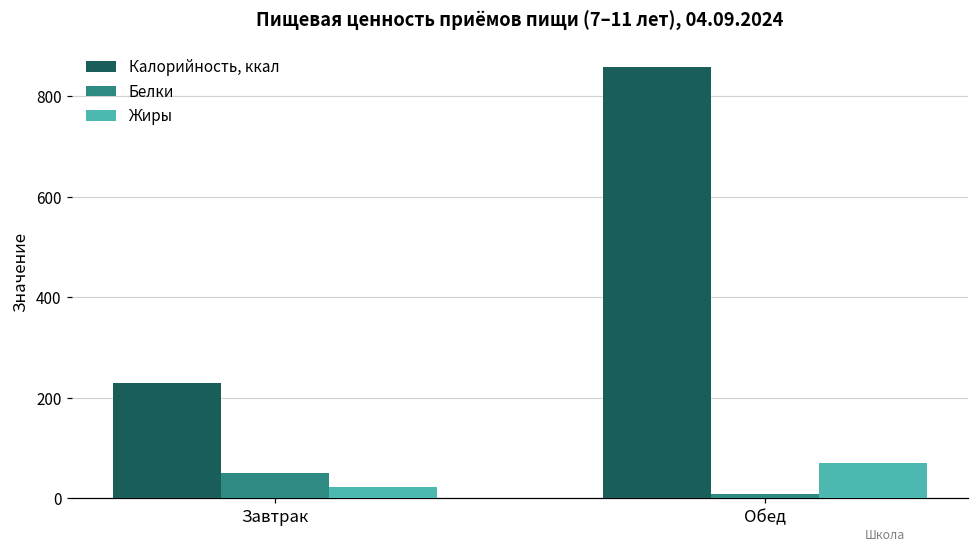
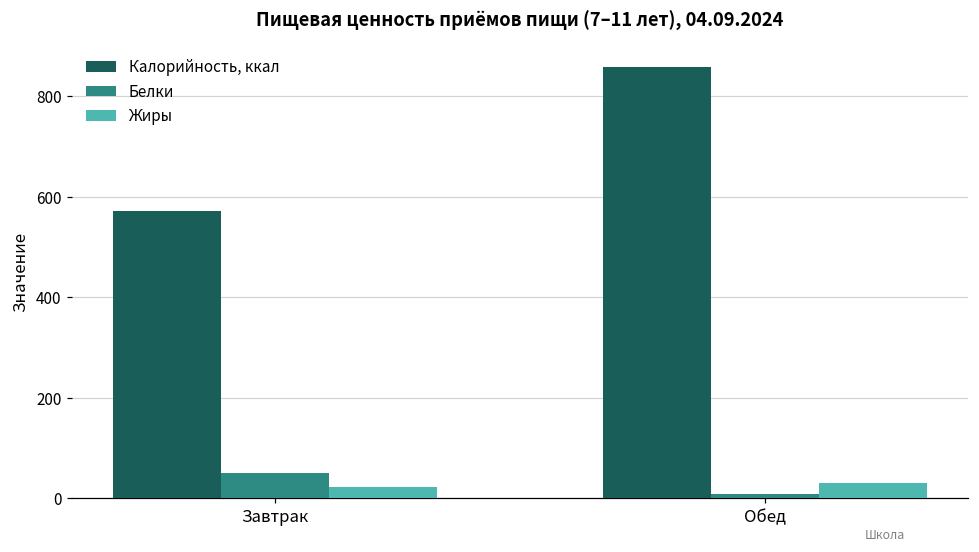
Калорийность, ккал, Завтрак: 230 -> 570
Жиры, Обед: 70 -> 30
